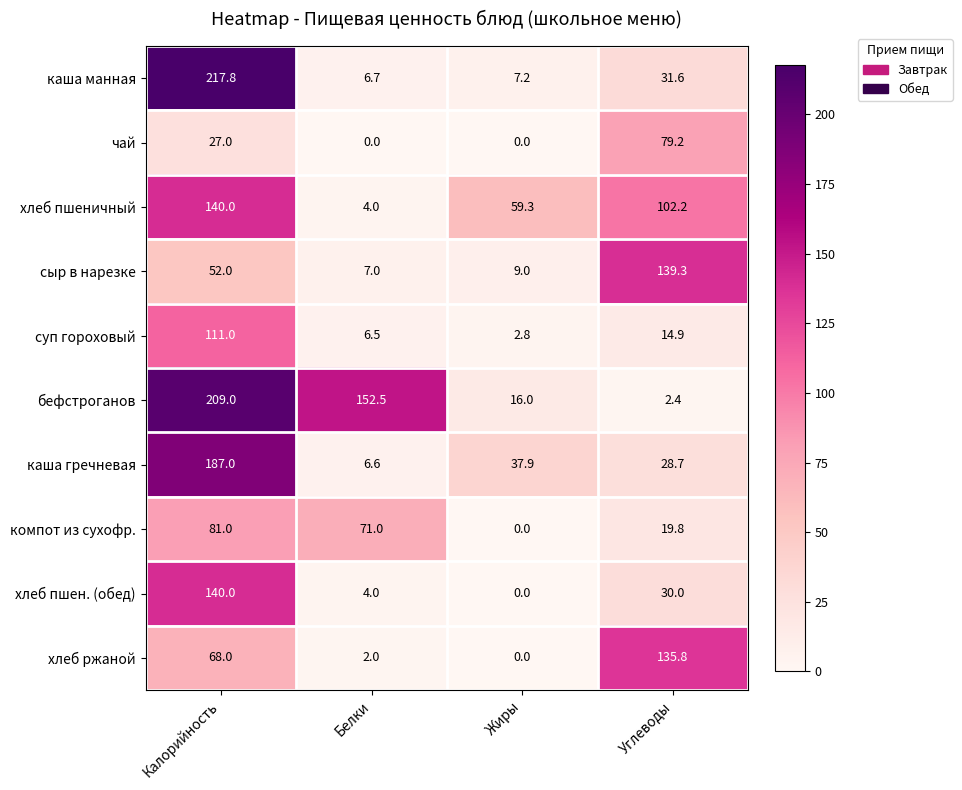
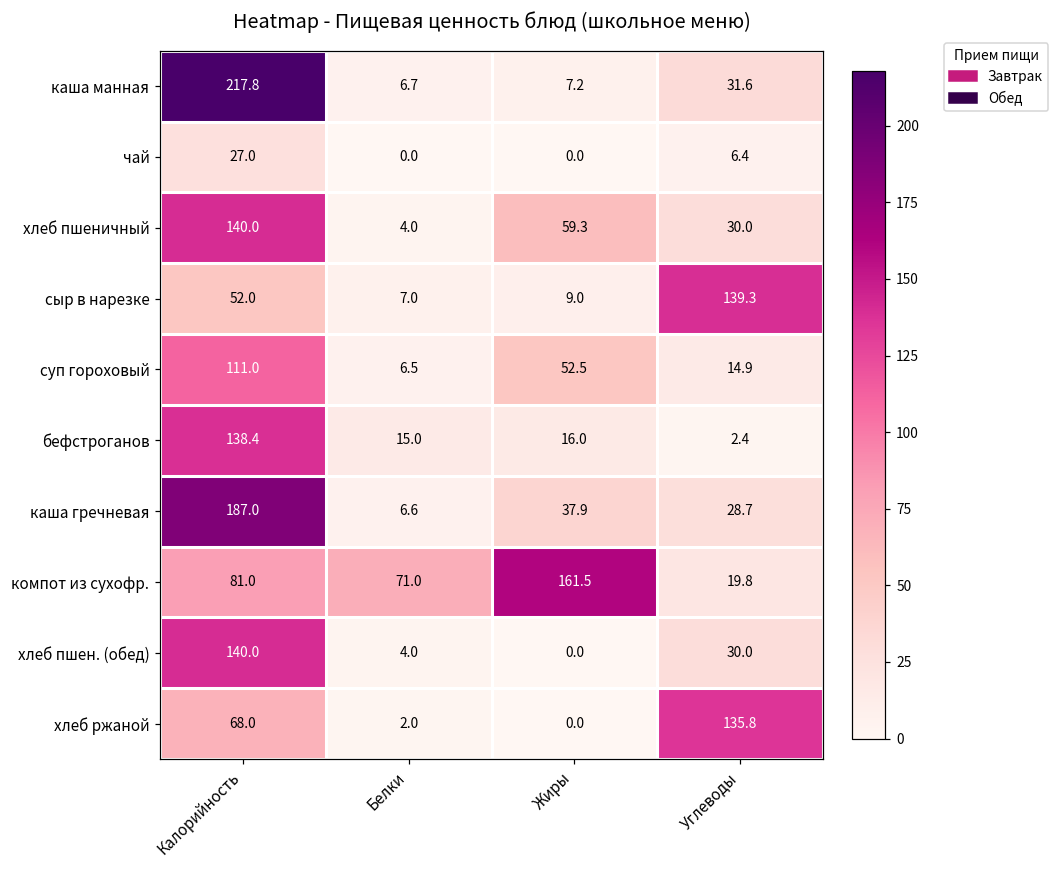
чай, Углеводы: 79.2 -> 6.4
хлеб пшеничный, Углеводы: 102.2 -> 30.0
суп гороховый, Жиры: 2.8 -> 52.5
бефстроганов, Калорийность: 209.0 -> 138.4
бефстроганов, Белки: 152.5 -> 15.0
компот из сухофр., Жиры: 0.0 -> 161.5
